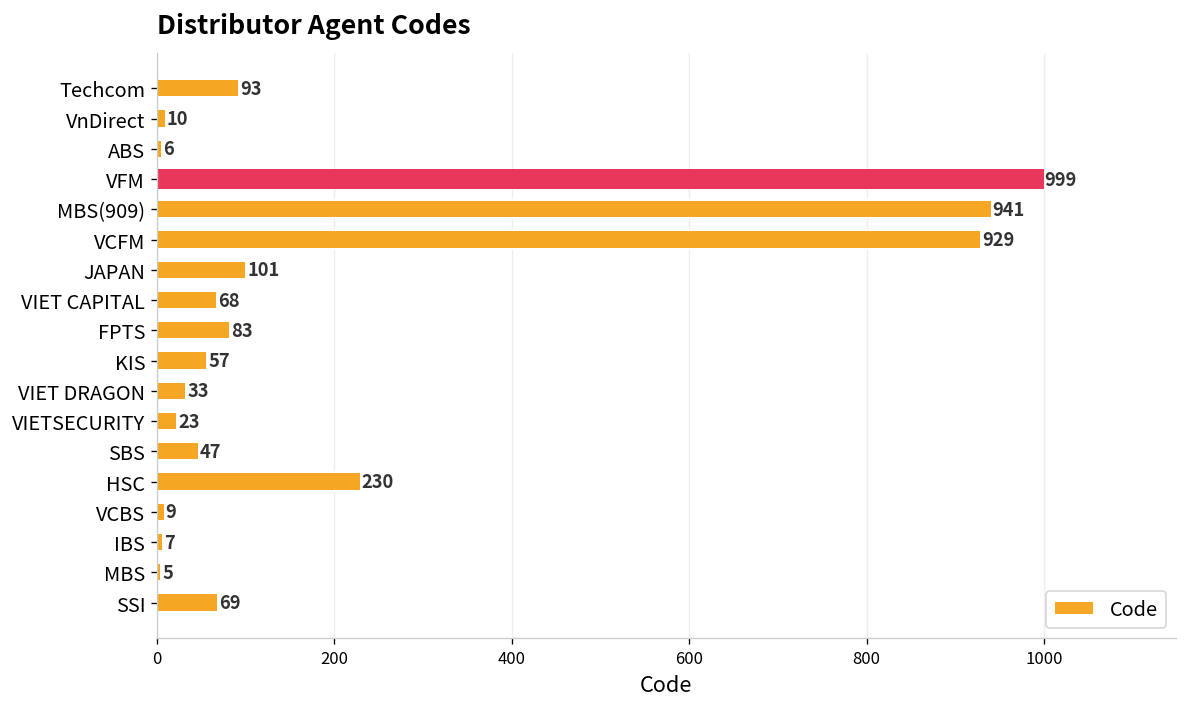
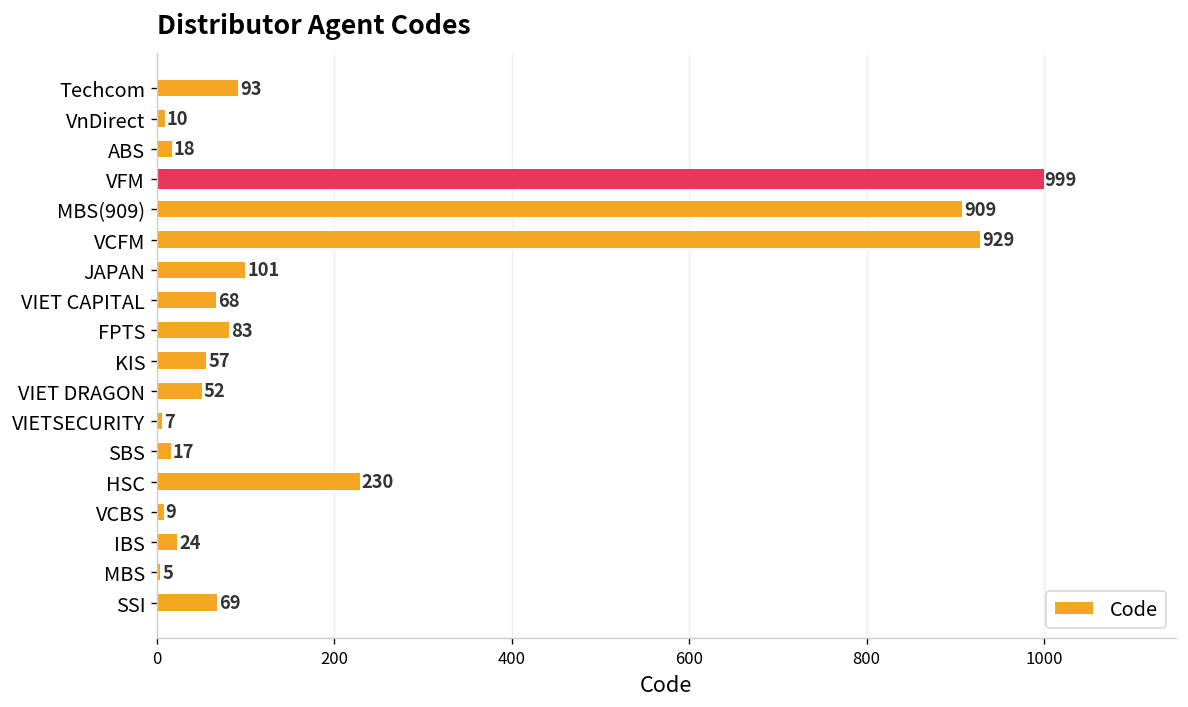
ABS: 6 -> 18
MBS(909): 941 -> 909
VIET DRAGON: 33 -> 52
VIETSECURITY: 23 -> 7
SBS: 47 -> 17
IBS: 7 -> 24
